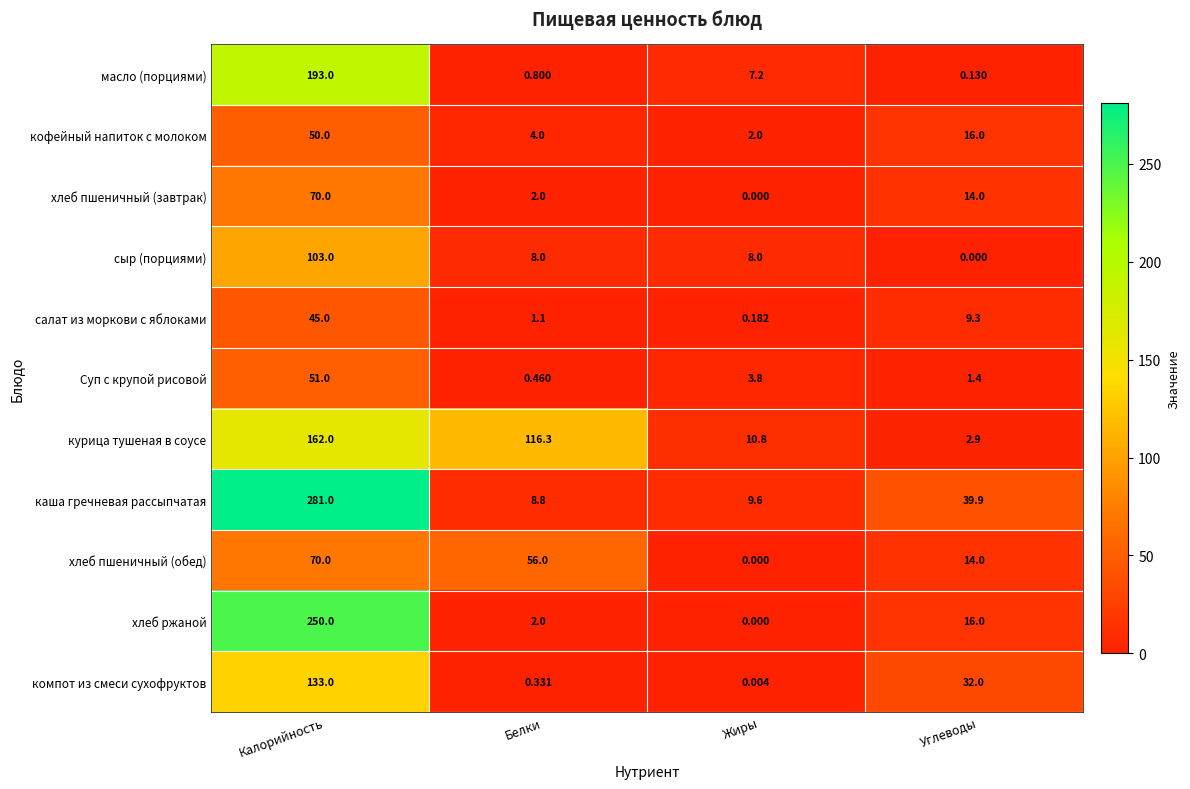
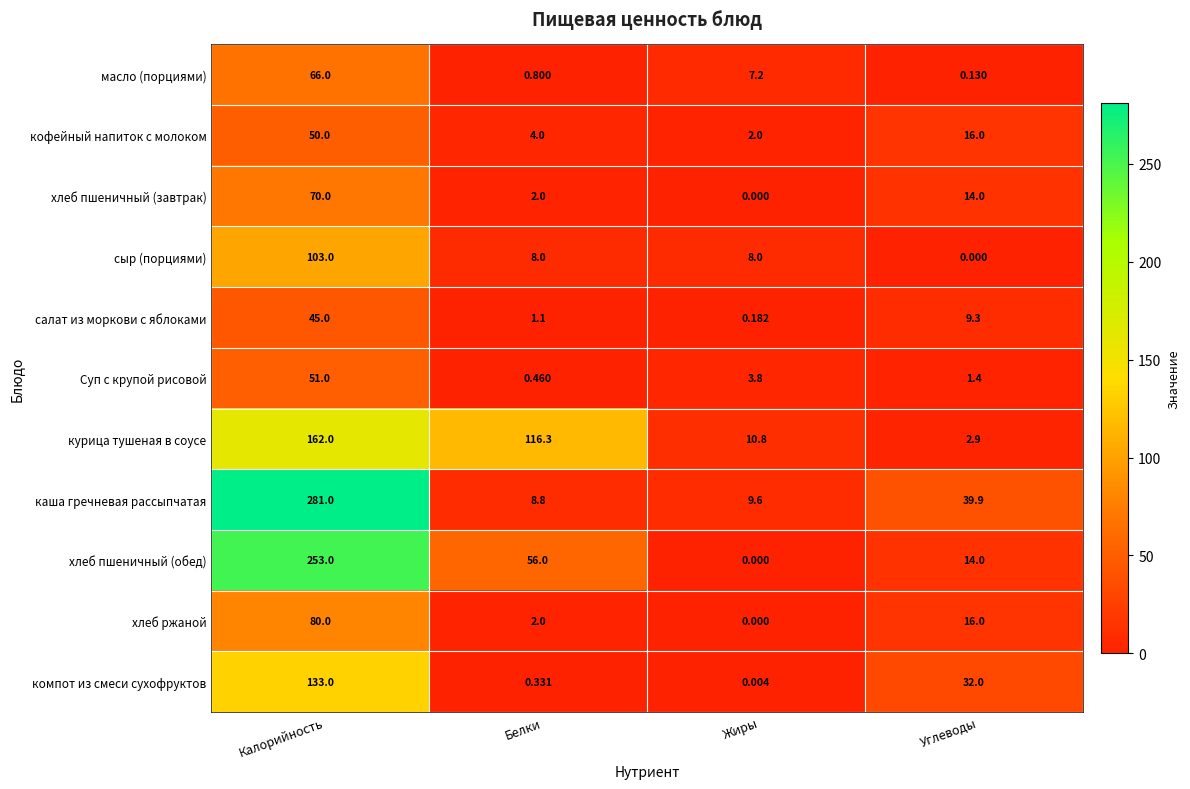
масло (порциями), Калорийность: 193.0 -> 66.0
хлеб пшеничный (обед), Калорийность: 70.0 -> 253.0
хлеб ржаной, Калорийность: 250.0 -> 80.0
